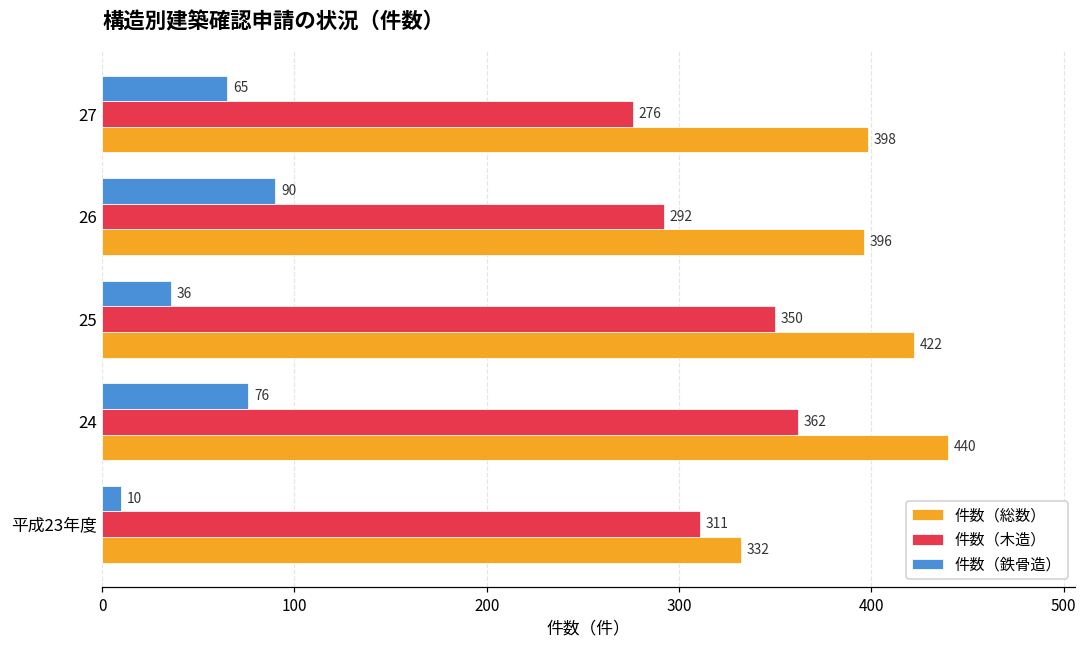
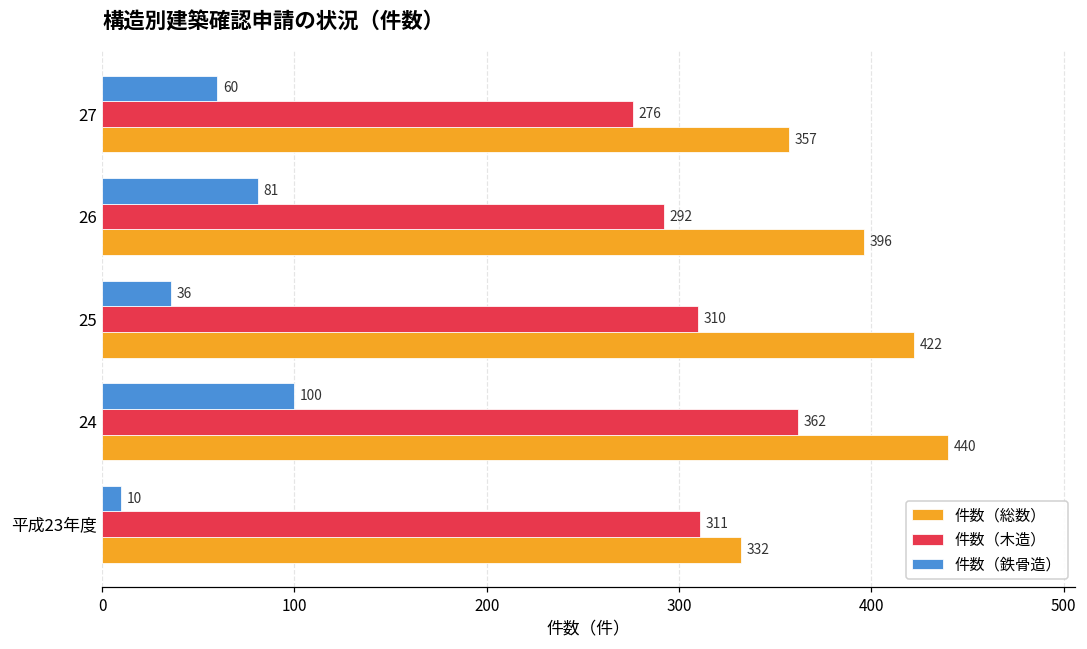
件数（鉄骨造）, 27: 65 -> 60
件数（総数）, 27: 398 -> 357
件数（鉄骨造）, 26: 90 -> 81
件数（木造）, 25: 350 -> 310
件数（鉄骨造）, 24: 76 -> 100
